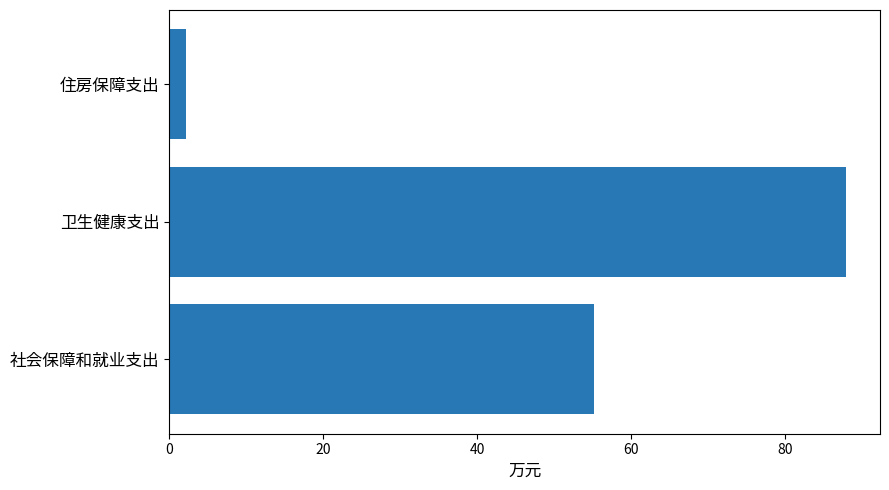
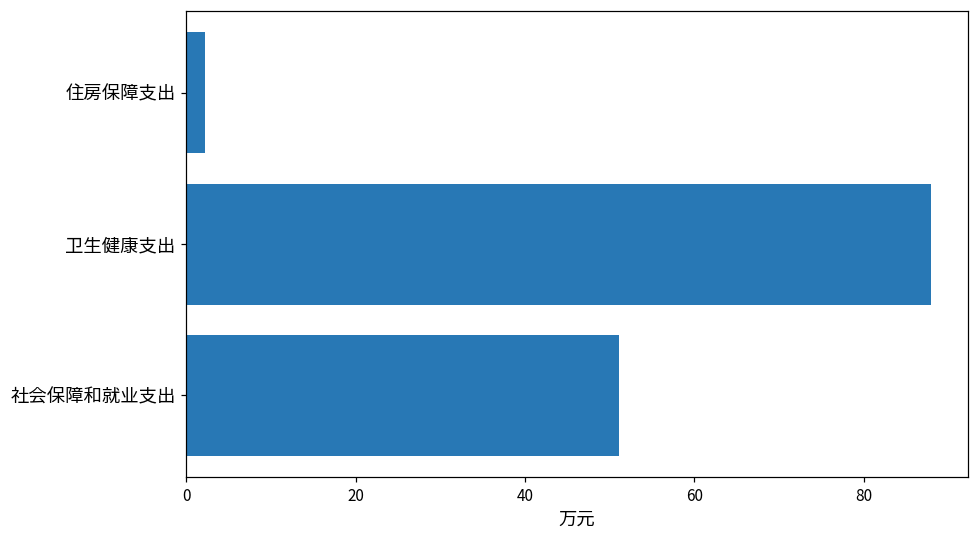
社会保障和就业支出: 55 -> 51
